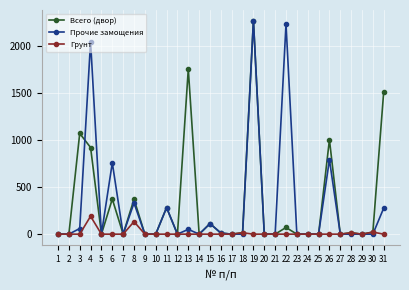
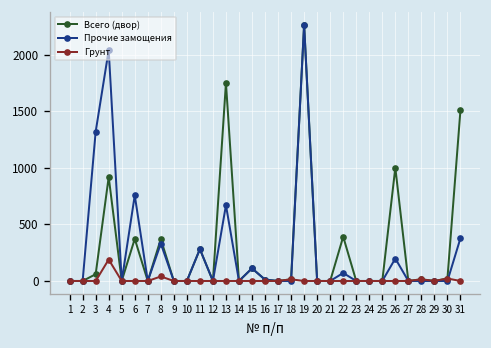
Всего (двор), 3: 1100 -> 100
Прочие замощения, 3: 100 -> 1300
Грунт, 8: 100 -> 0
Прочие замощения, 13: 100 -> 700
Всего (двор), 22: 100 -> 400
Прочие замощения, 22: 2200 -> 100
Прочие замощения, 26: 800 -> 200
Прочие замощения, 31: 300 -> 400
